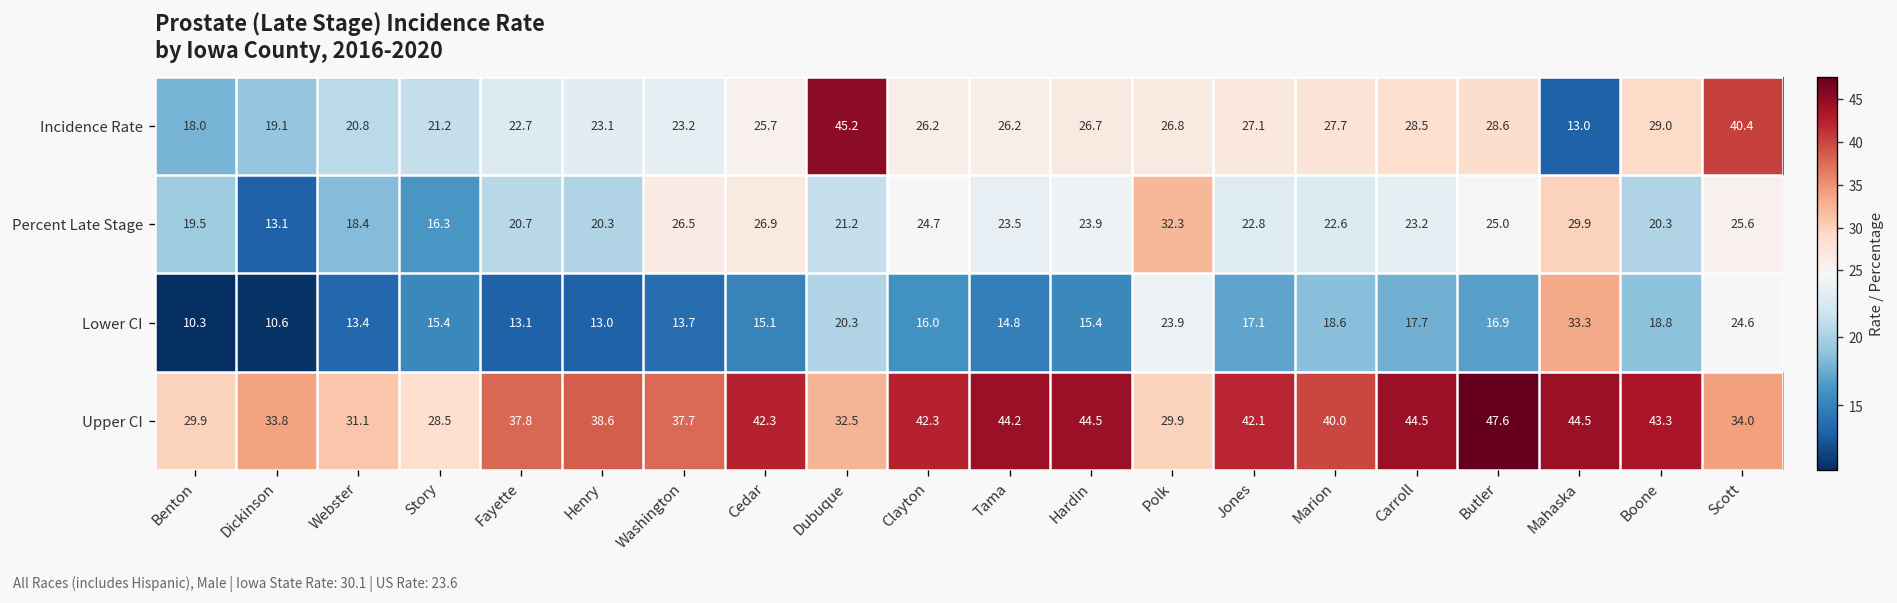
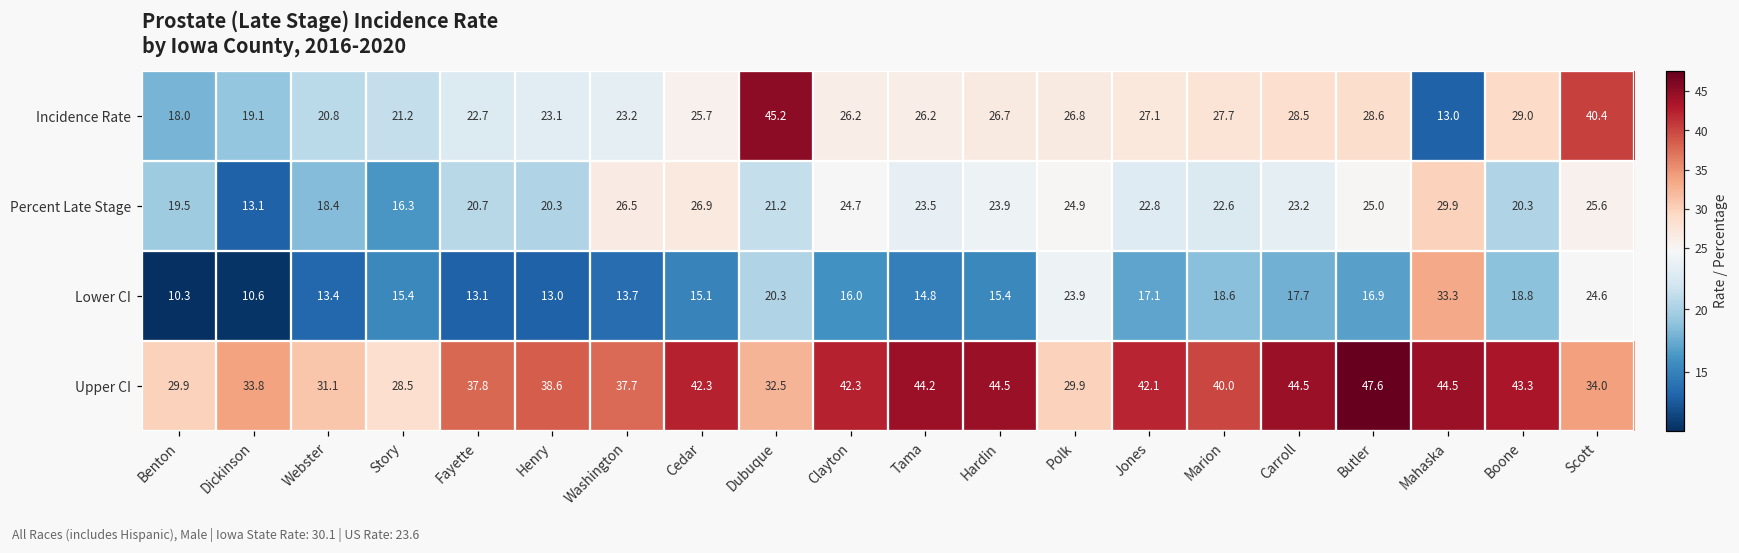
Percent Late Stage, Polk: 32.3 -> 24.9
